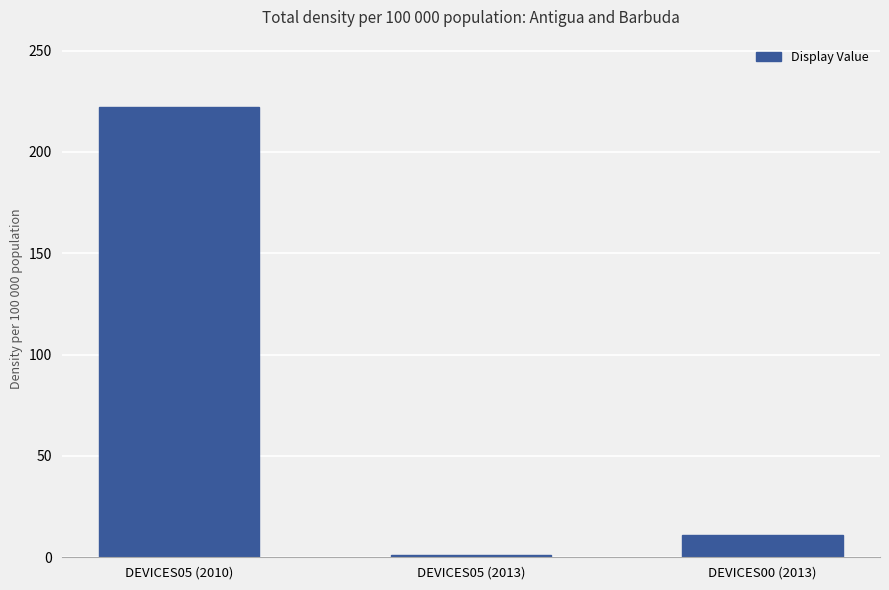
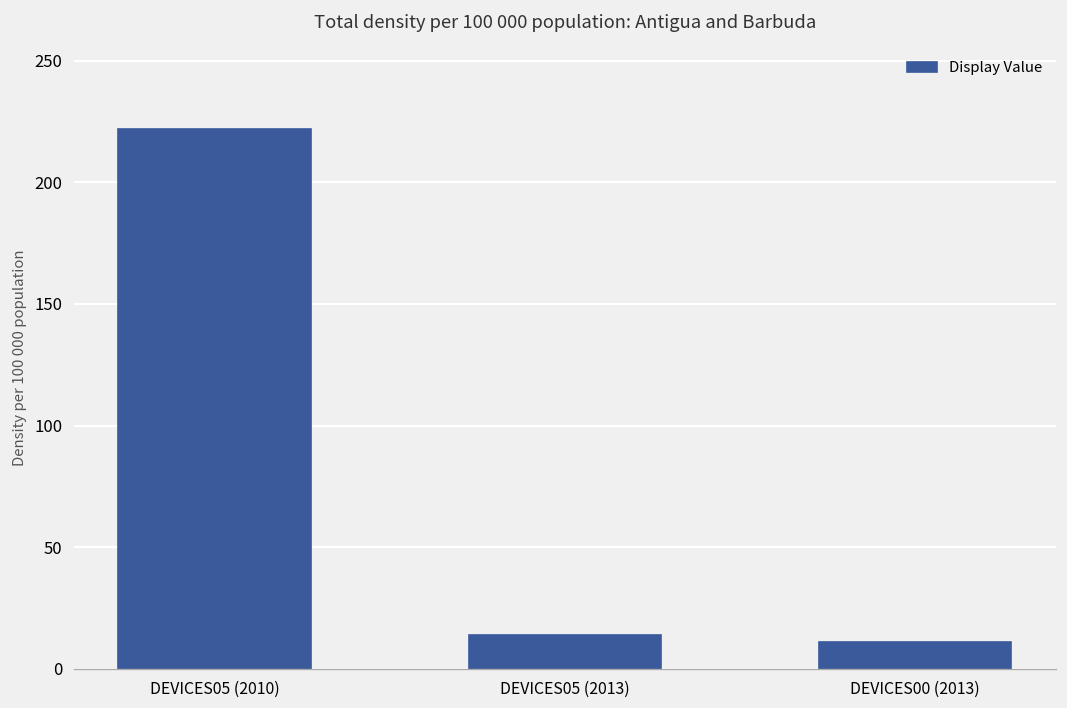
DEVICES05 (2013): 1 -> 14
